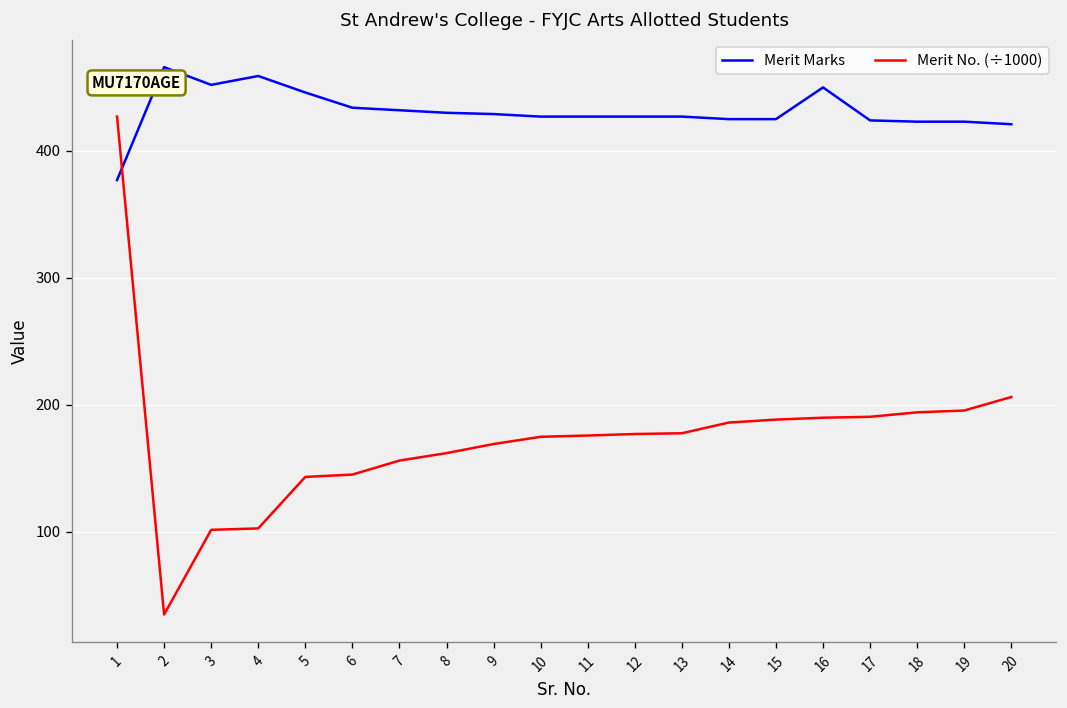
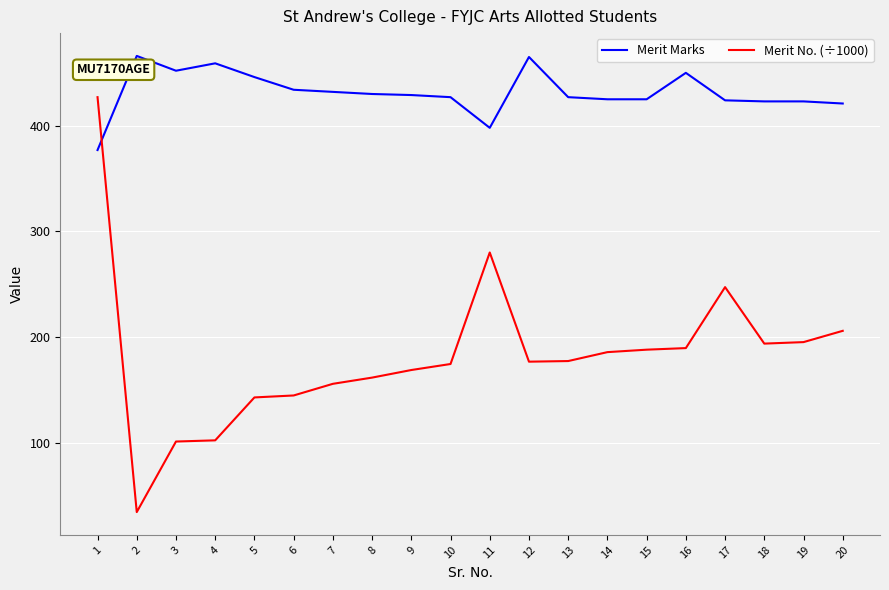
Merit Marks, 11: 427 -> 398
Merit No. (÷1000), 11: 176 -> 280
Merit Marks, 12: 427 -> 465
Merit No. (÷1000), 17: 190 -> 247
